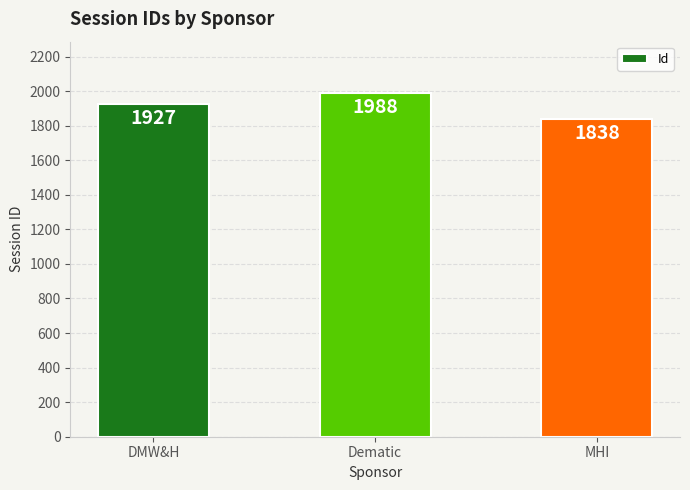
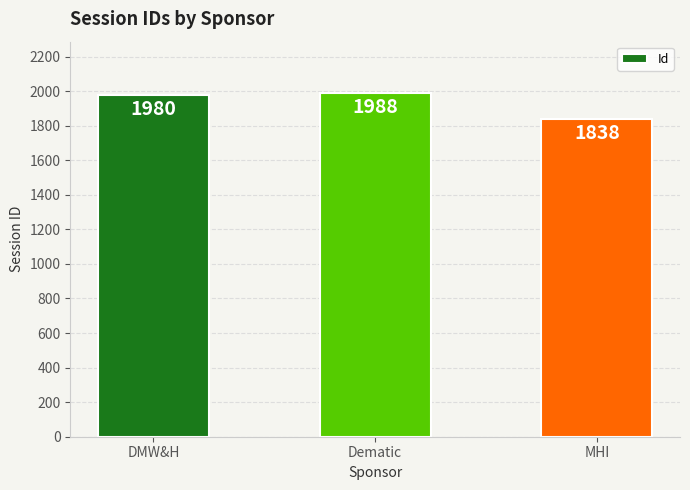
DMW&H: 1927 -> 1980
